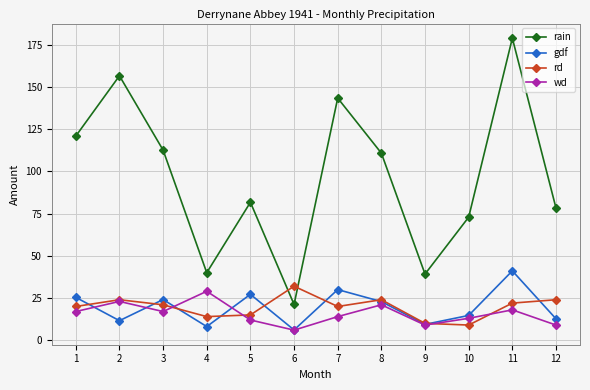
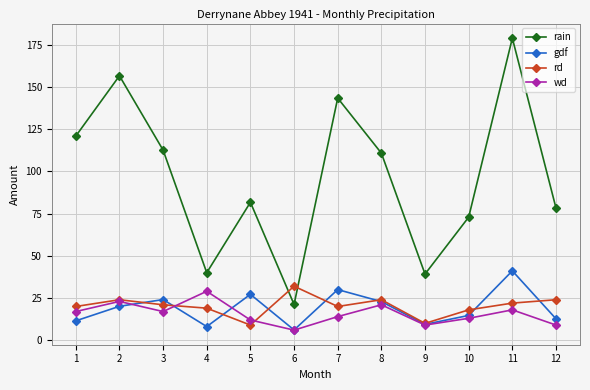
gdf, 1: 25 -> 12
gdf, 2: 12 -> 20
rd, 4: 14 -> 19
rd, 5: 15 -> 9
rd, 10: 9 -> 18
